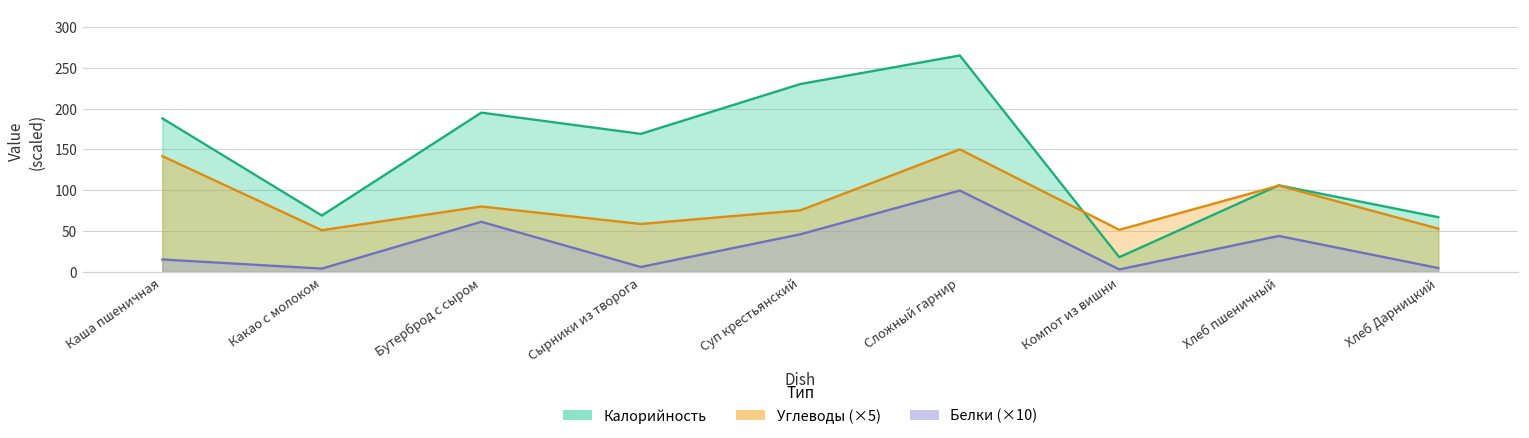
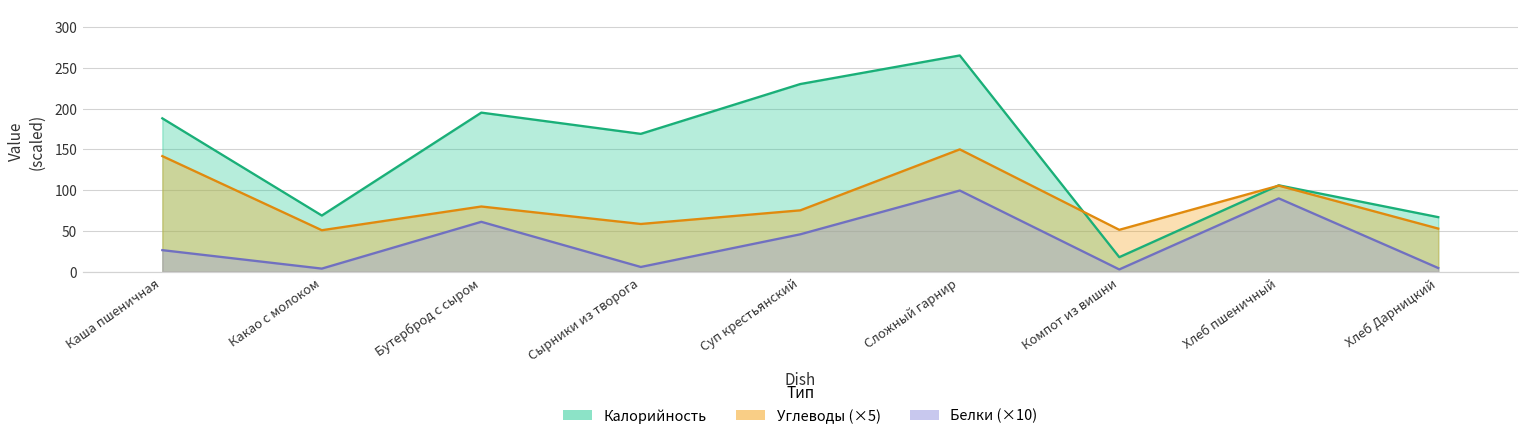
Белки (×10), Каша пшеничная: 20 -> 30
Белки (×10), Хлеб пшеничный: 40 -> 90
